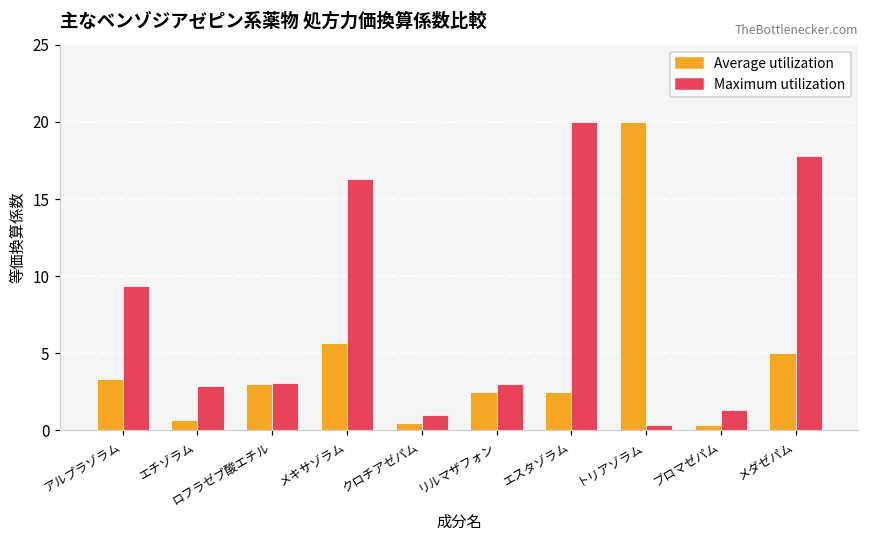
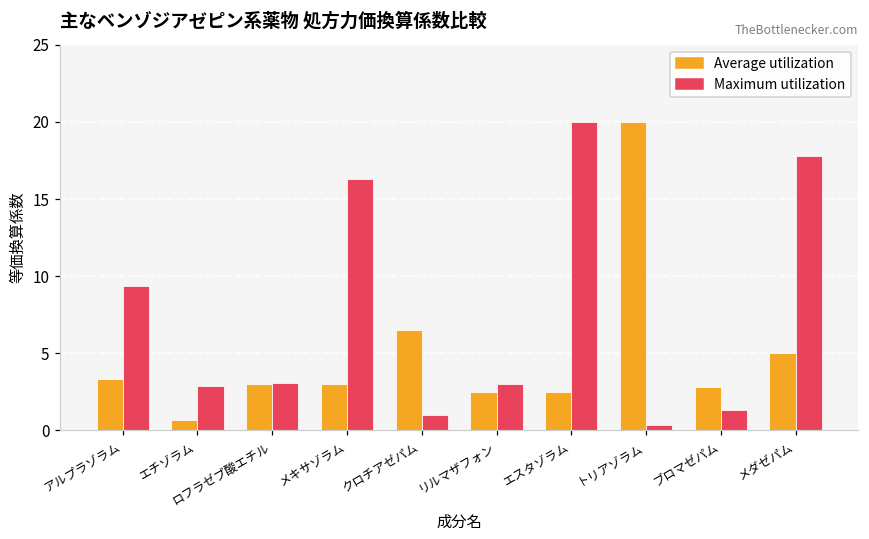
Average utilization, メキサゾラム: 5.7 -> 3.0
Average utilization, クロチアゼパム: 0.5 -> 6.5
Average utilization, ブロマゼパム: 0.3 -> 2.8
